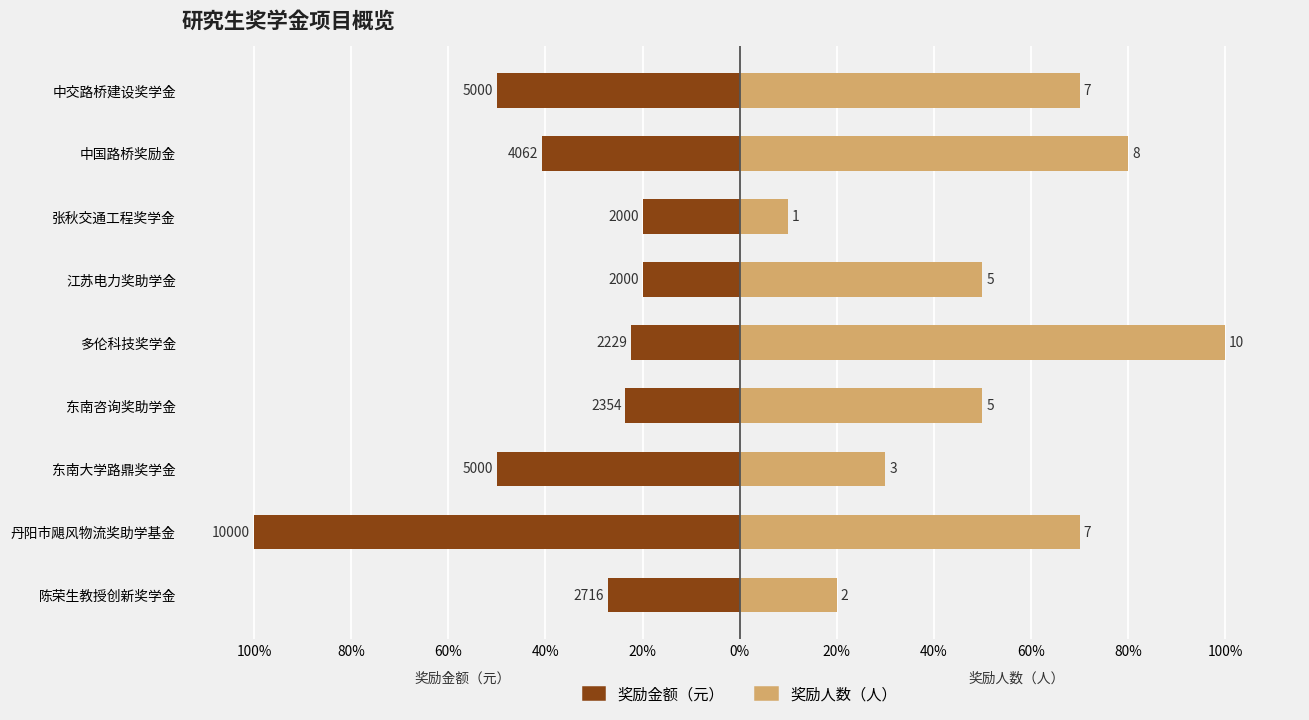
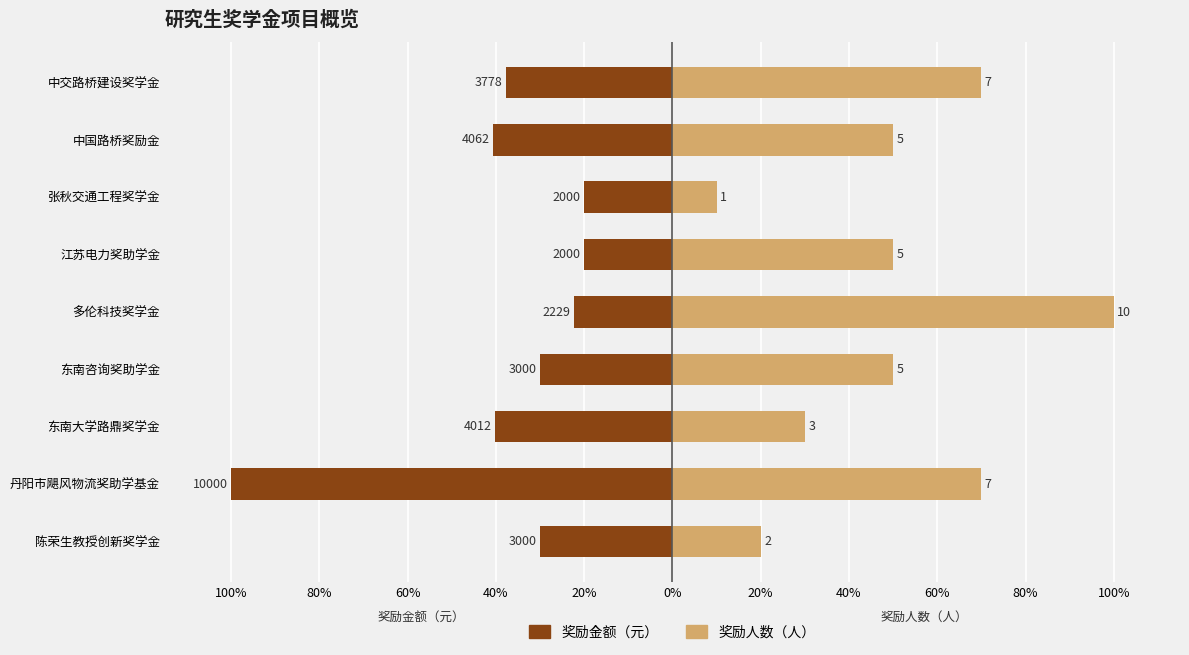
奖励金额（元）, 中交路桥建设奖学金: 5000 -> 3778
奖励人数（人）, 中国路桥奖励金: 8 -> 5
奖励金额（元）, 东南咨询奖助学金: 2354 -> 3000
奖励金额（元）, 东南大学路鼎奖学金: 5000 -> 4012
奖励金额（元）, 陈荣生教授创新奖学金: 2716 -> 3000
